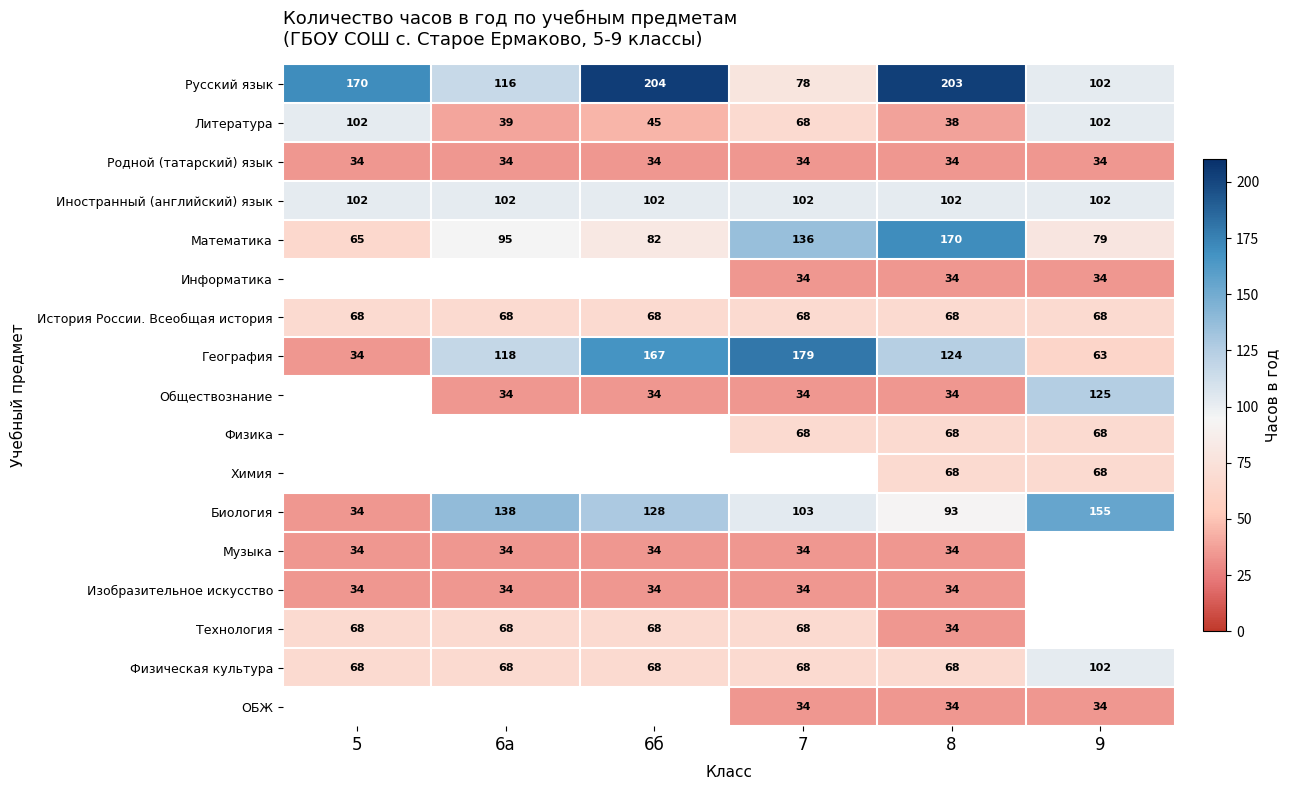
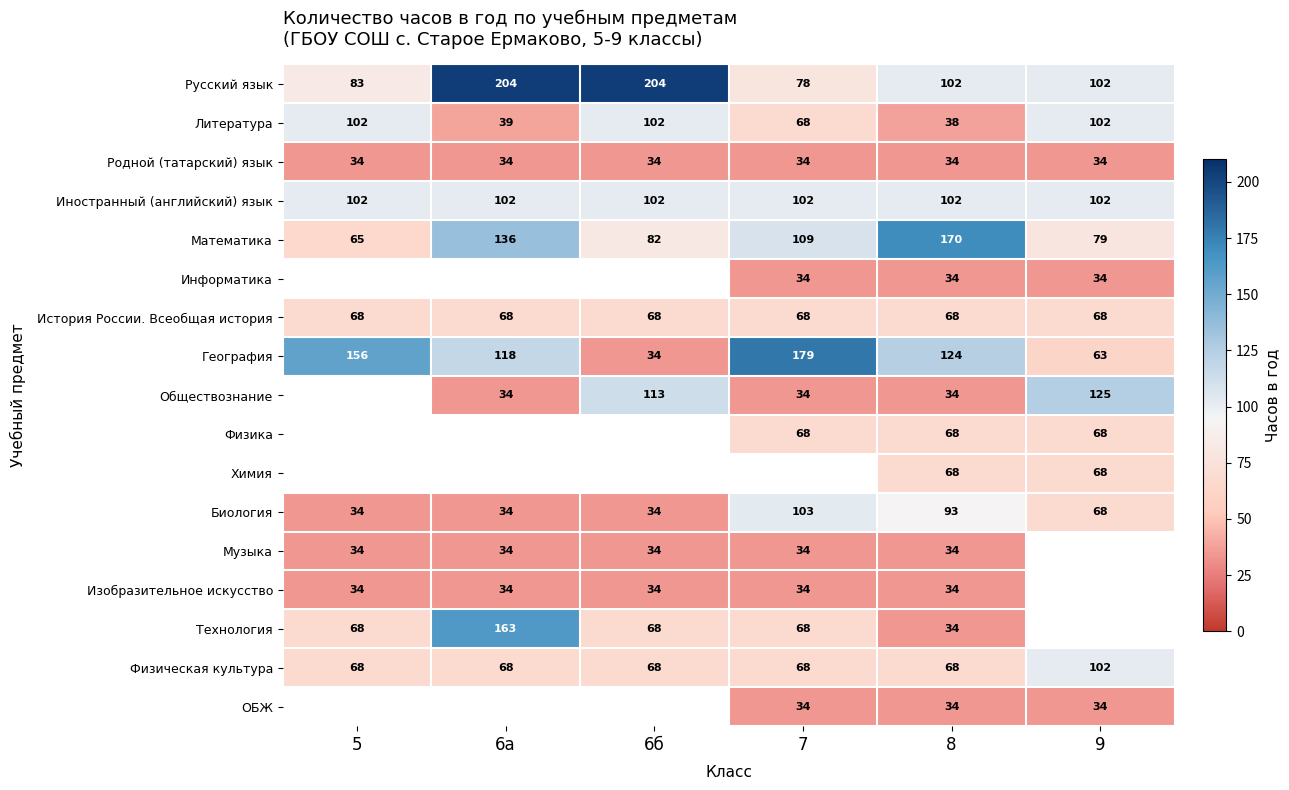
Русский язык, 5: 170 -> 83
Русский язык, 6а: 116 -> 204
Русский язык, 8: 203 -> 102
Литература, 6б: 45 -> 102
Математика, 6а: 95 -> 136
Математика, 7: 136 -> 109
География, 5: 34 -> 156
География, 6б: 167 -> 34
Обществознание, 6б: 34 -> 113
Биология, 6а: 138 -> 34
Биология, 6б: 128 -> 34
Биология, 9: 155 -> 68
Технология, 6а: 68 -> 163
